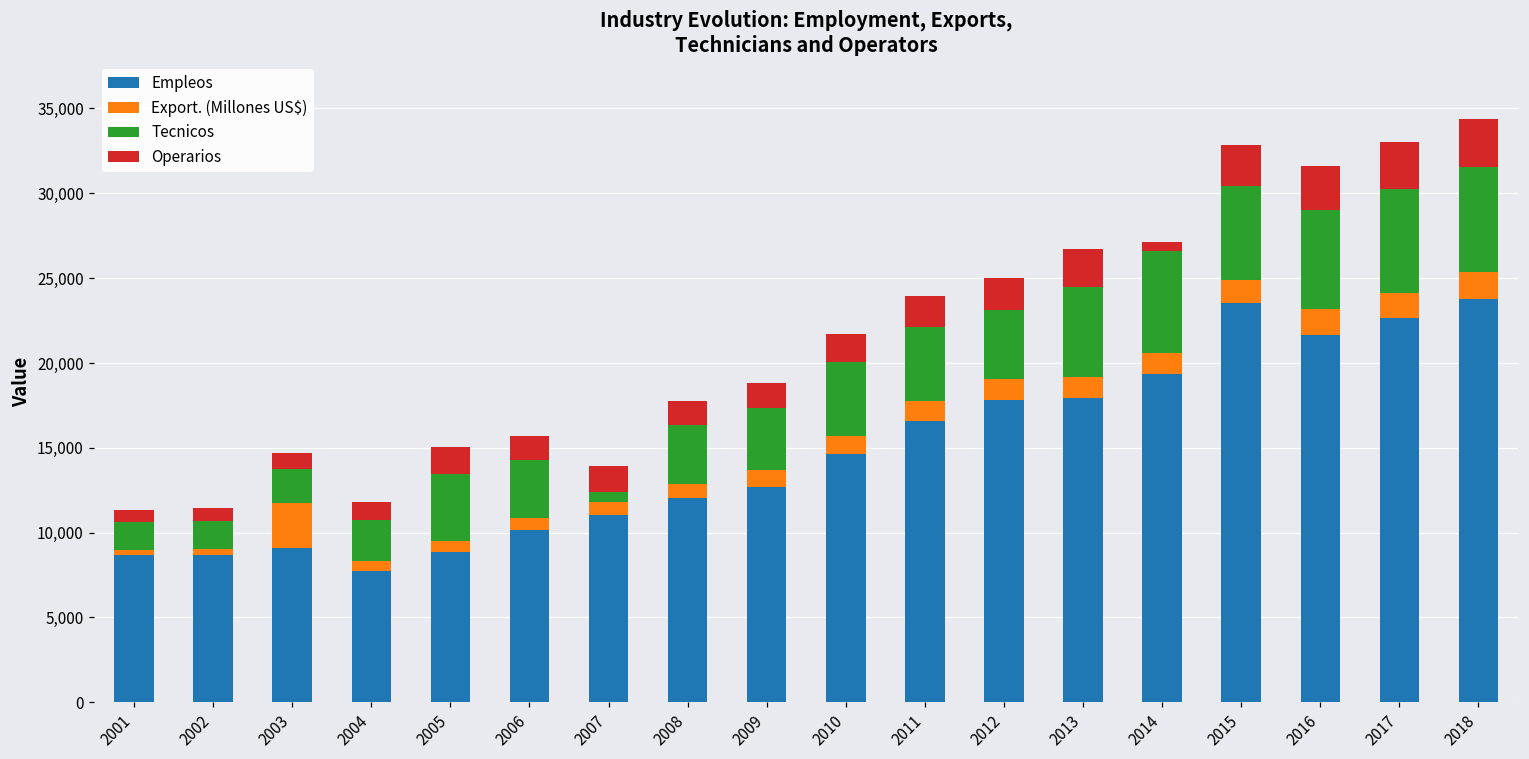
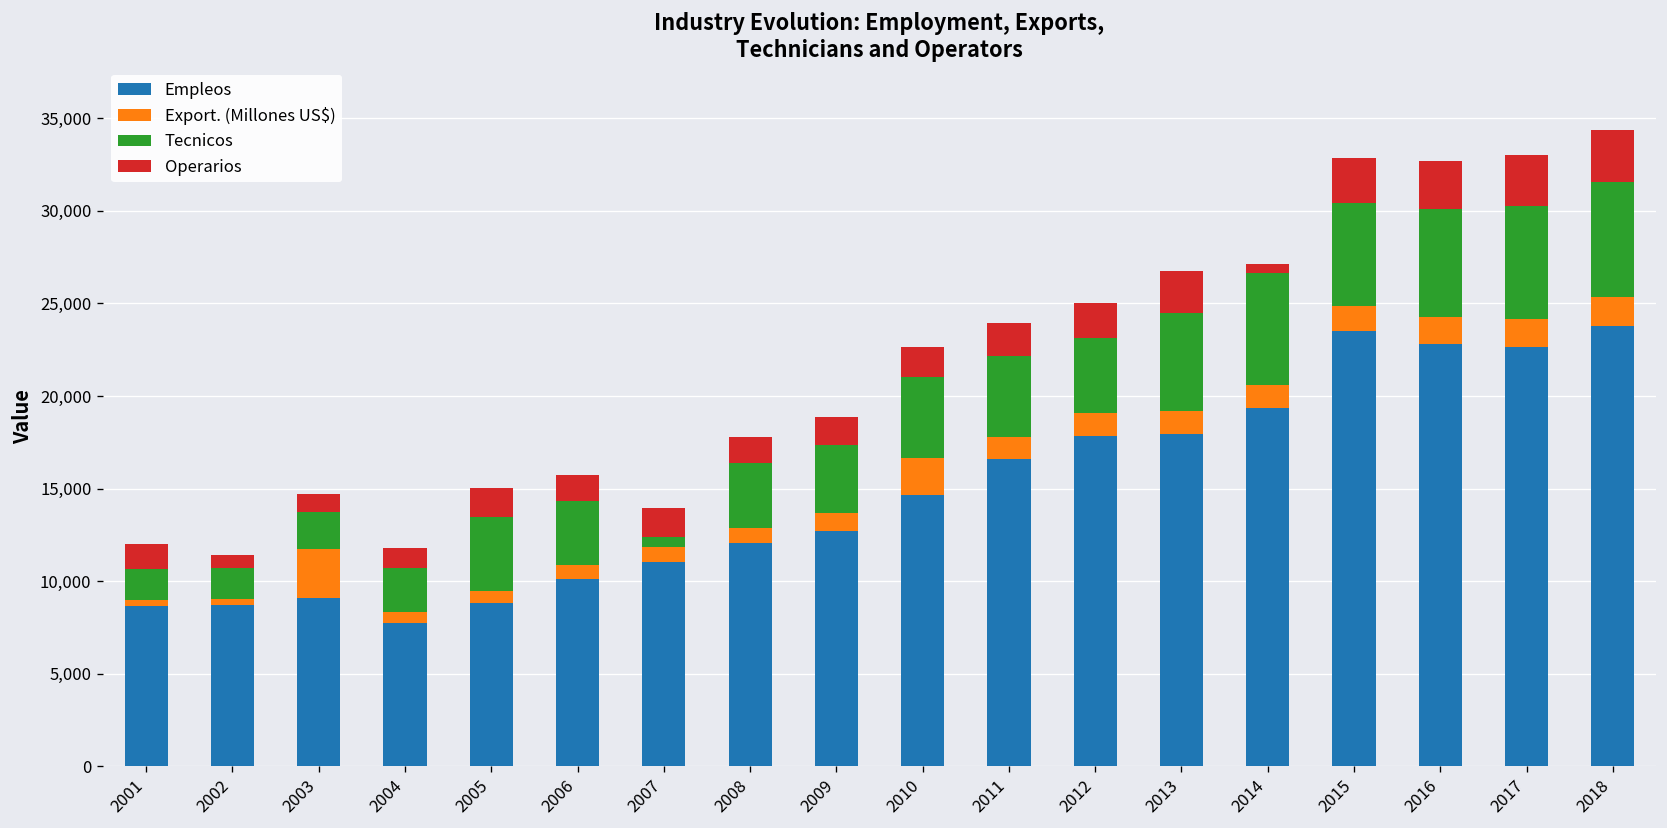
Operarios, 2001: 700 -> 1,400
Export. (Millones US$), 2010: 1,100 -> 2,000
Empleos, 2016: 21,700 -> 22,800
